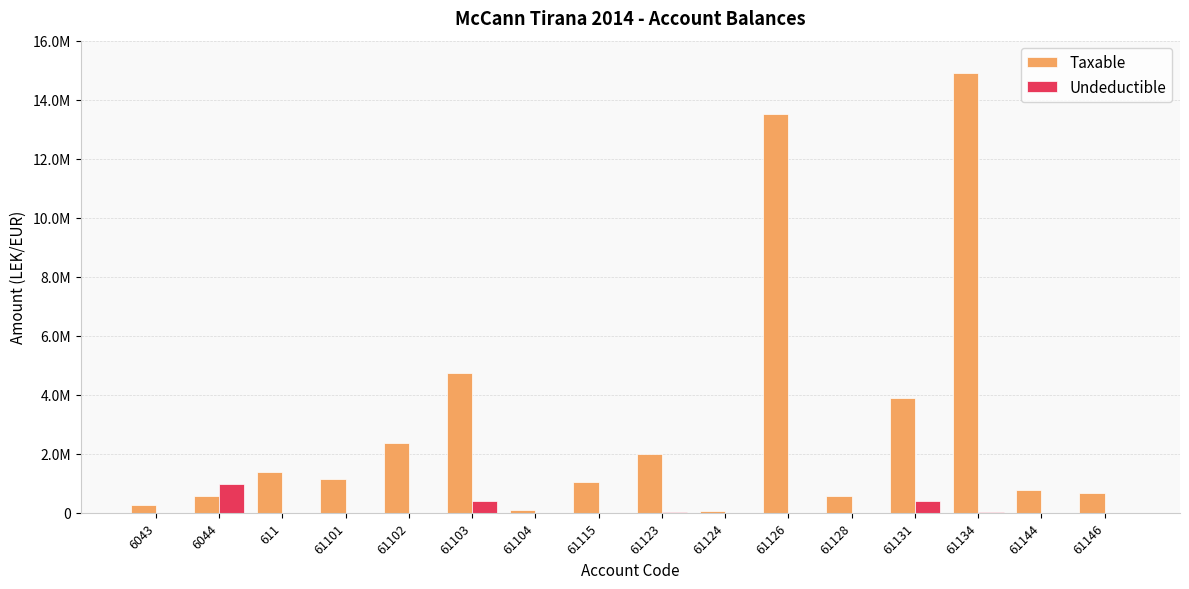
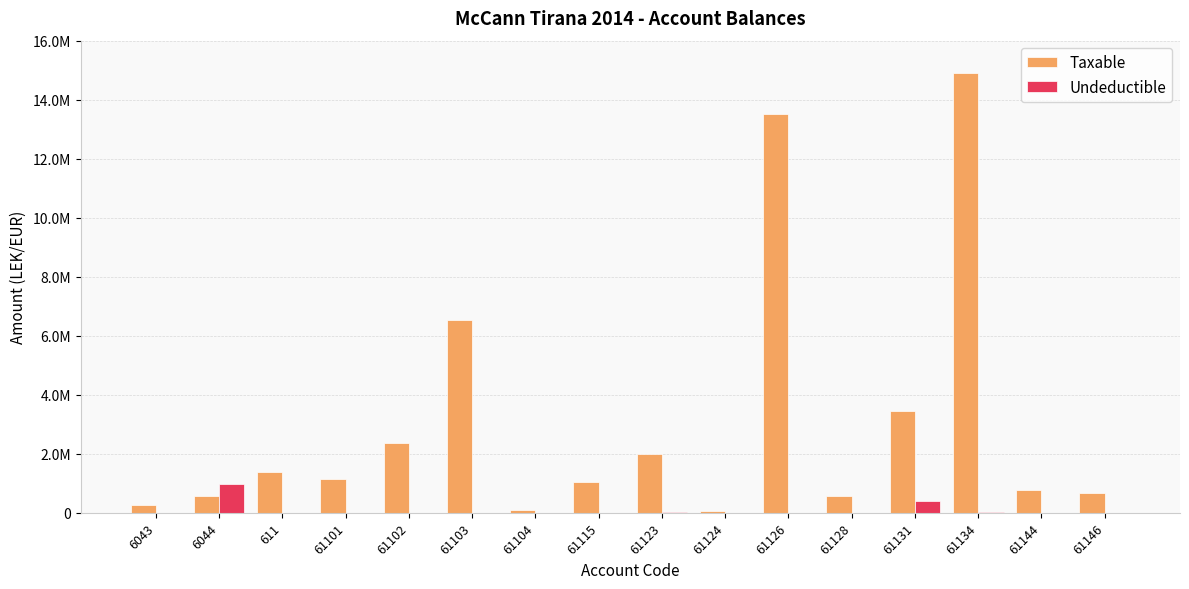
Taxable, 61103: 4700000 -> 6500000
Undeductible, 61103: 400000 -> 0
Taxable, 61131: 3900000 -> 3400000
